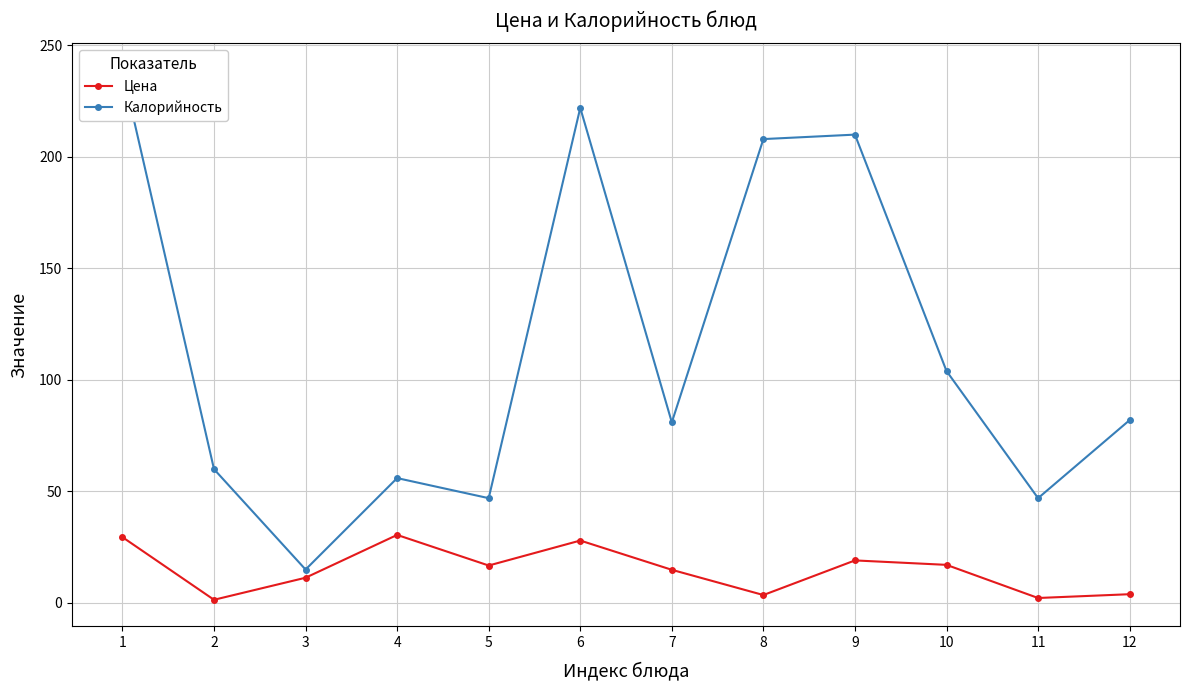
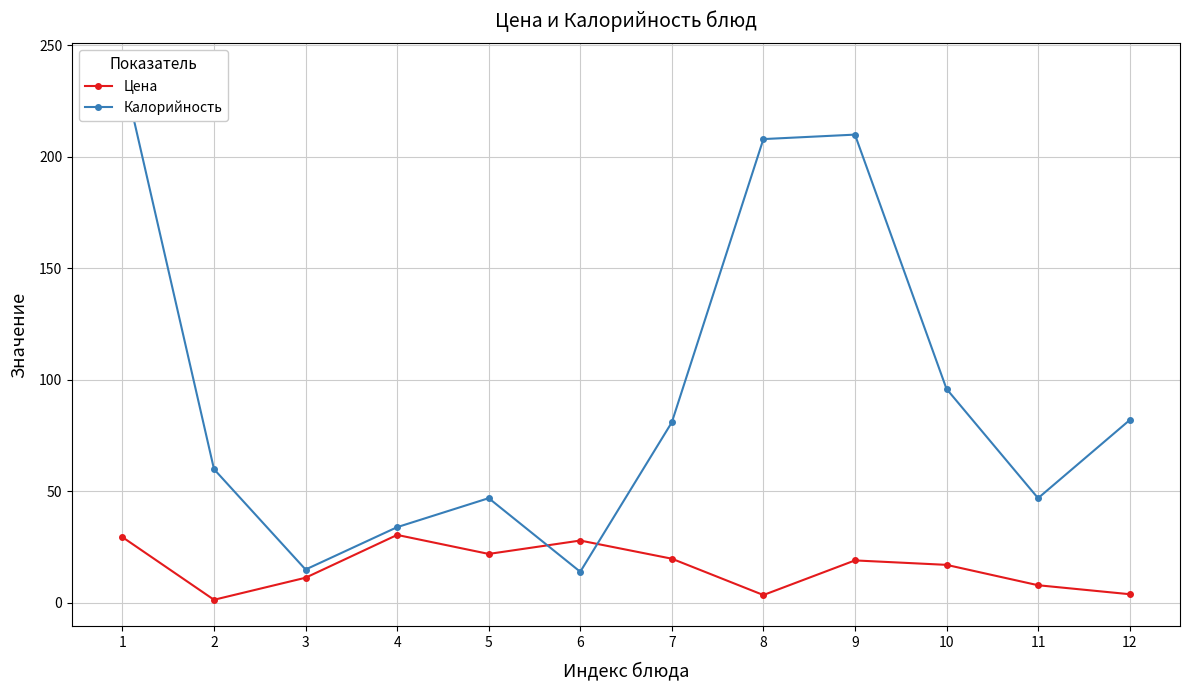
Калорийность, 4: 56 -> 34
Цена, 5: 17 -> 22
Калорийность, 6: 222 -> 14
Цена, 7: 15 -> 20
Калорийность, 10: 104 -> 96
Цена, 11: 2 -> 8
